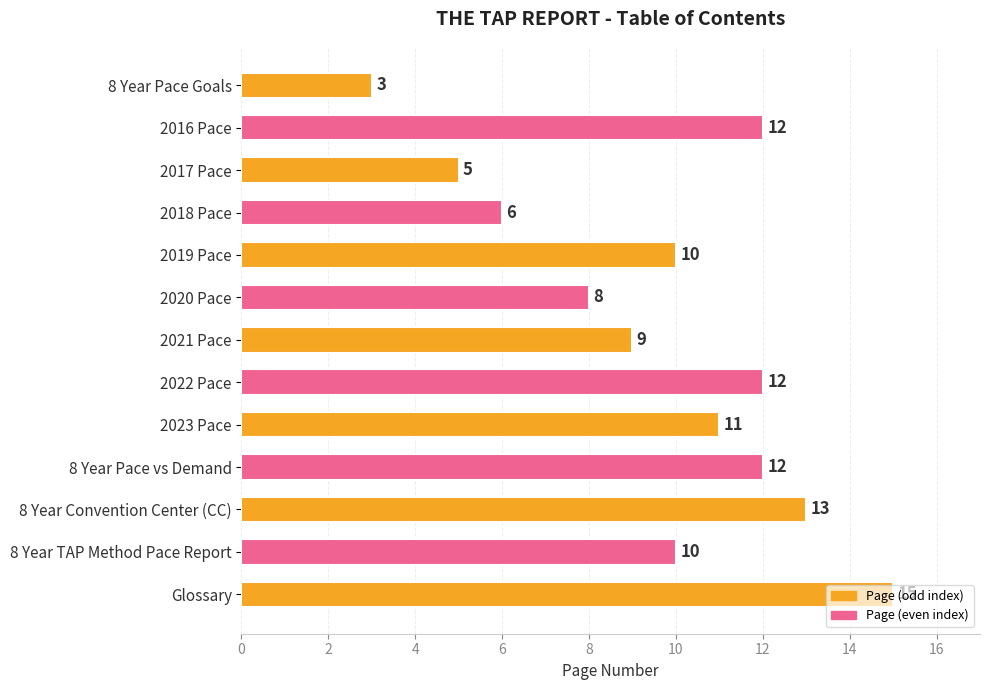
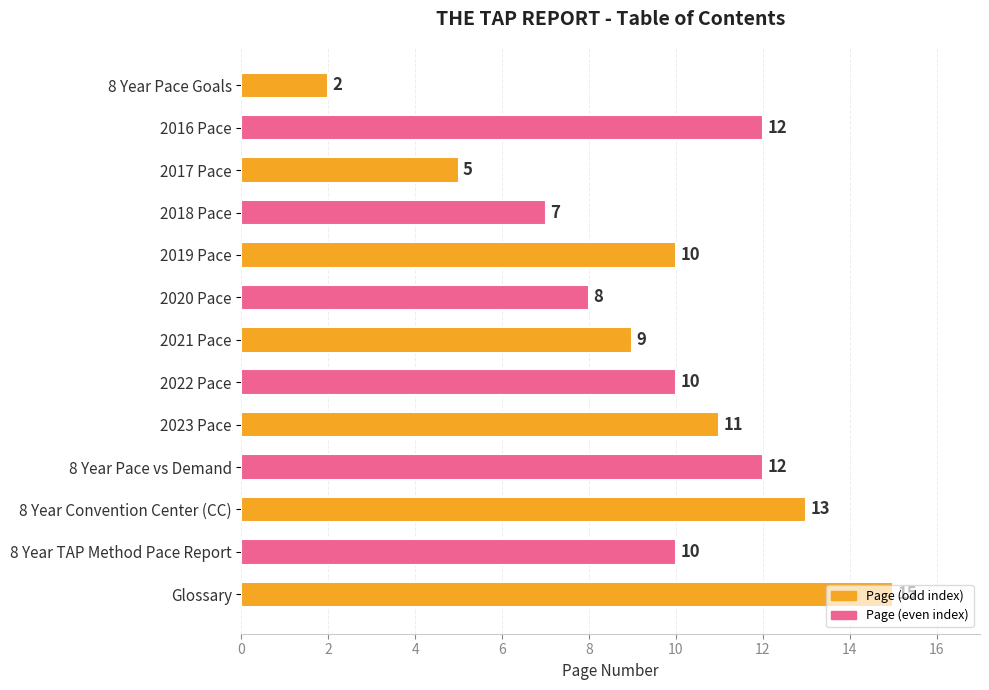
8 Year Pace Goals: 3 -> 2
2018 Pace: 6 -> 7
2022 Pace: 12 -> 10
